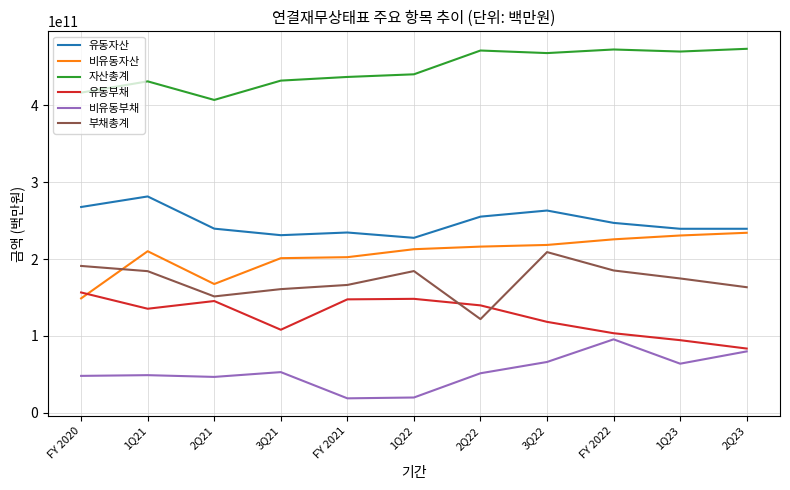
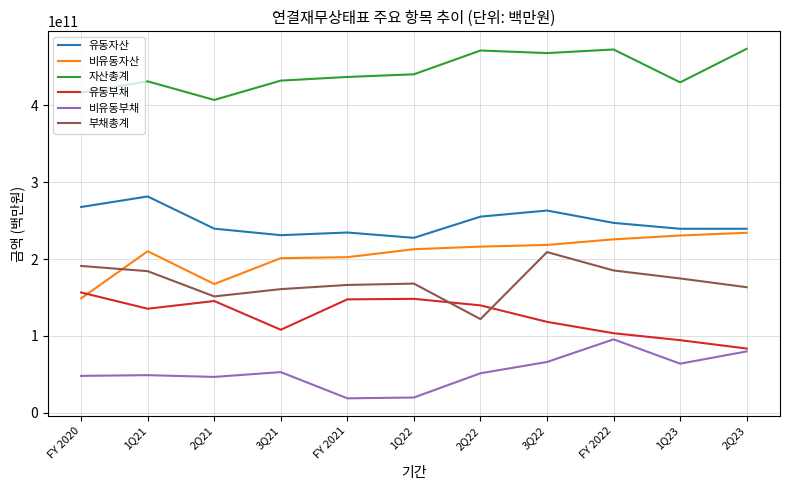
부채총계, 1Q22: 180000000000 -> 170000000000
자산총계, 1Q23: 470000000000 -> 430000000000
